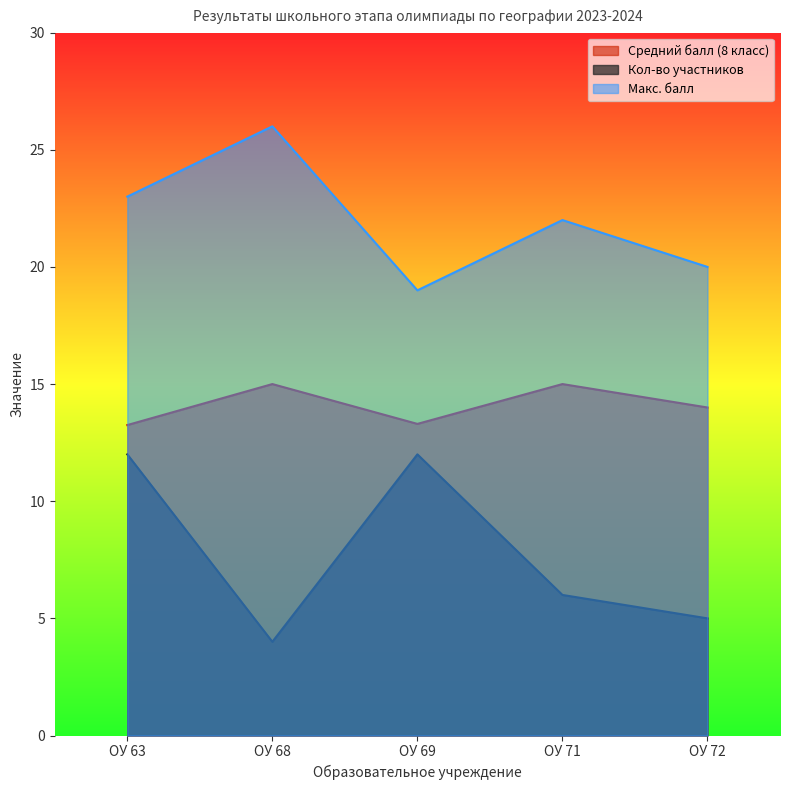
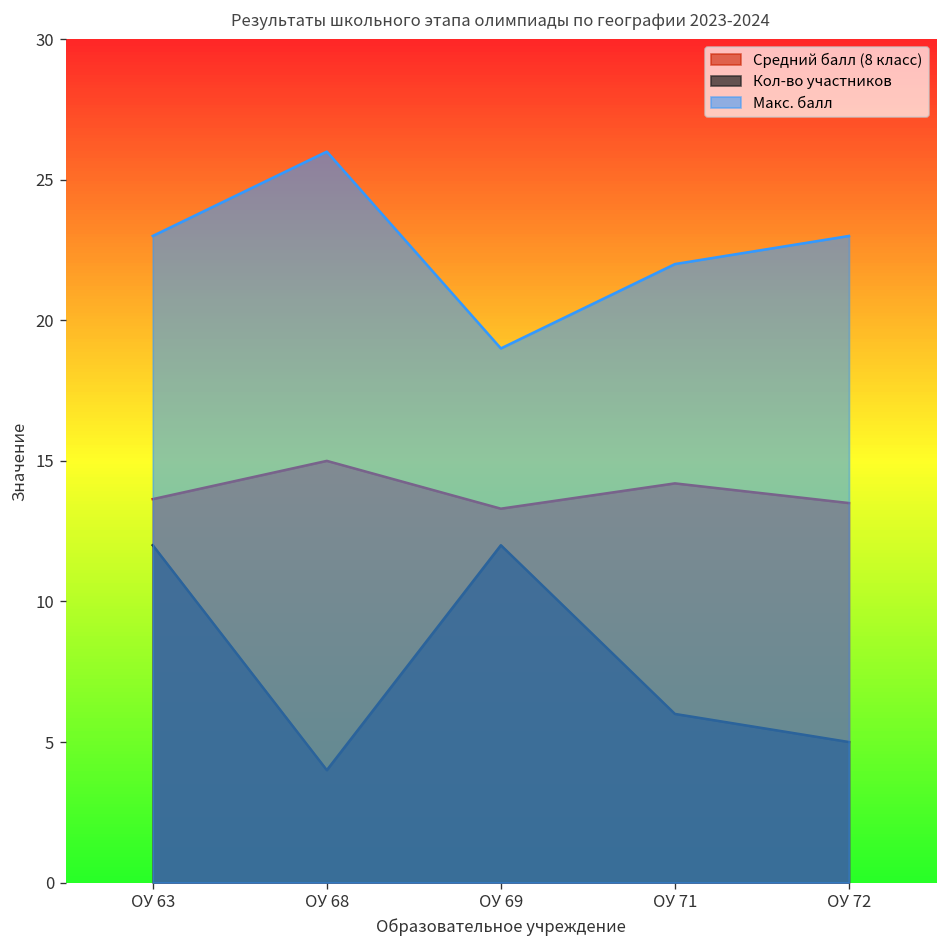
Средний балл (8 класс), ОУ 63: 13.3 -> 13.6
Средний балл (8 класс), ОУ 71: 15.0 -> 14.2
Средний балл (8 класс), ОУ 72: 14.0 -> 13.5
Макс. балл, ОУ 72: 20 -> 23
